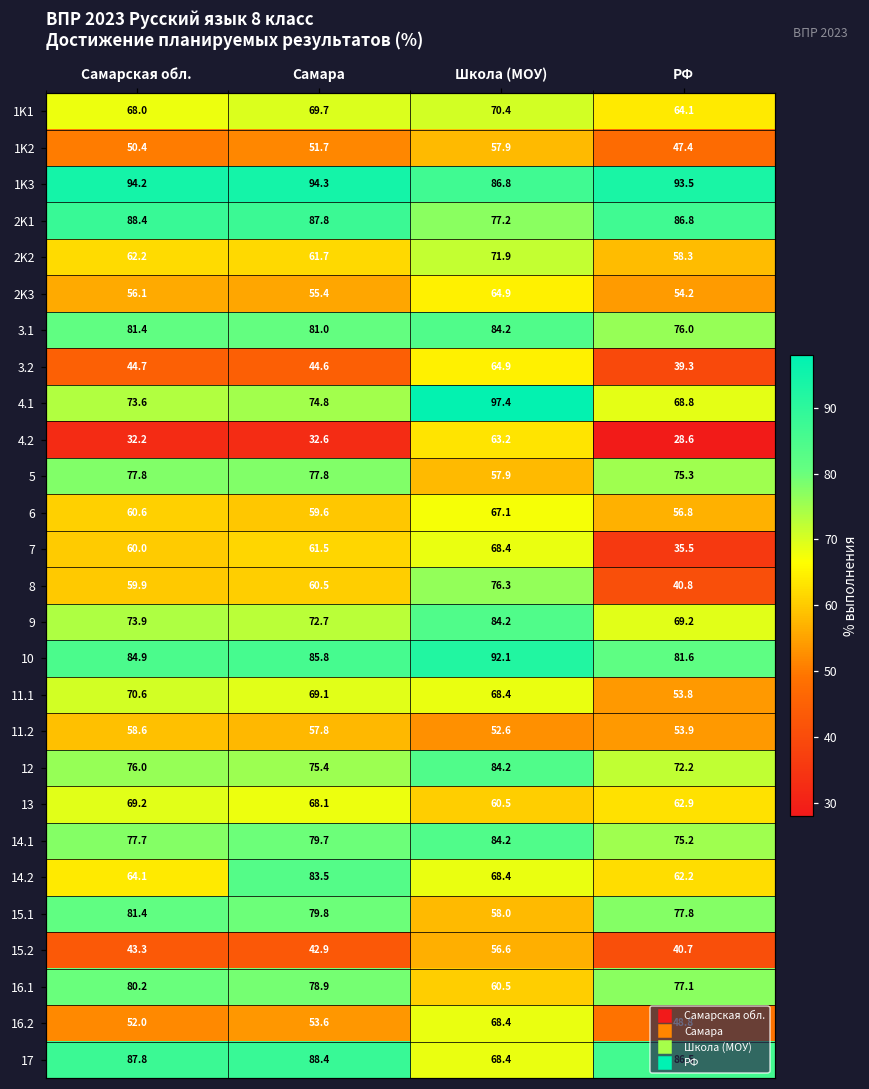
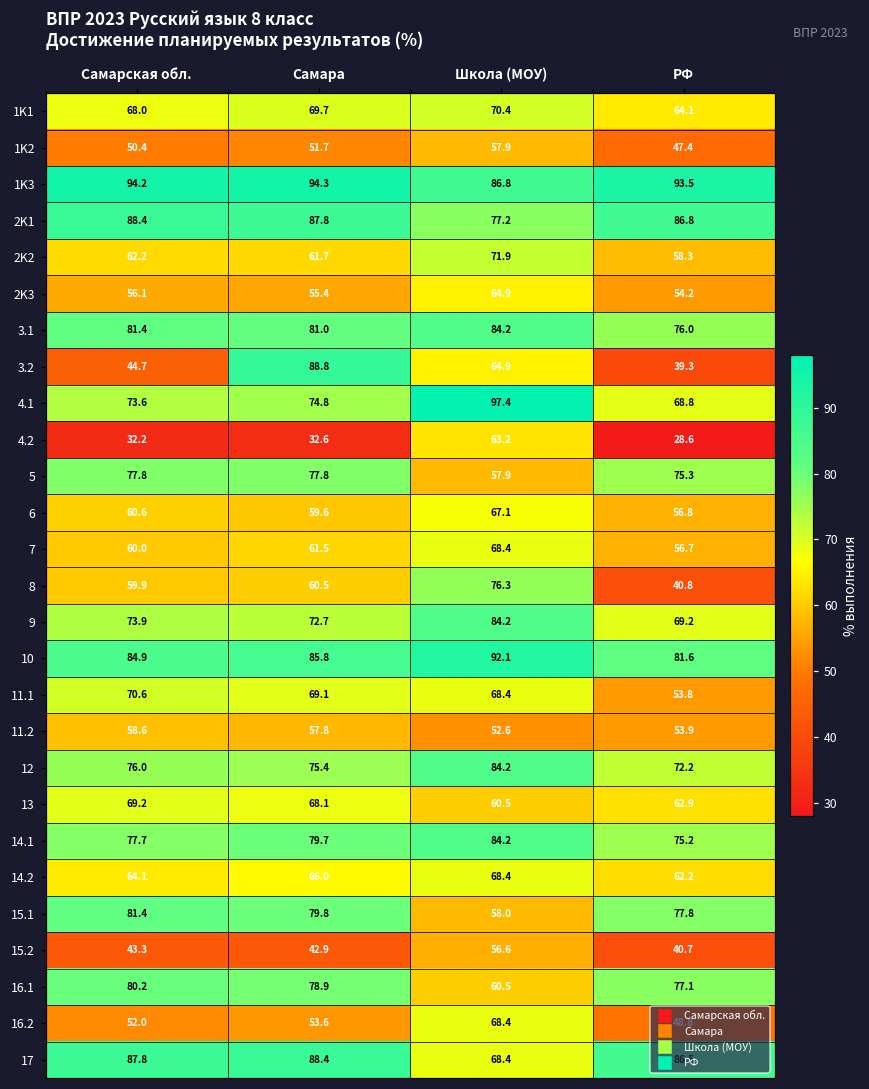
3.2, Самара: 44.6 -> 88.8
7, РФ: 35.5 -> 56.7
14.2, Самара: 83.5 -> 66.0
